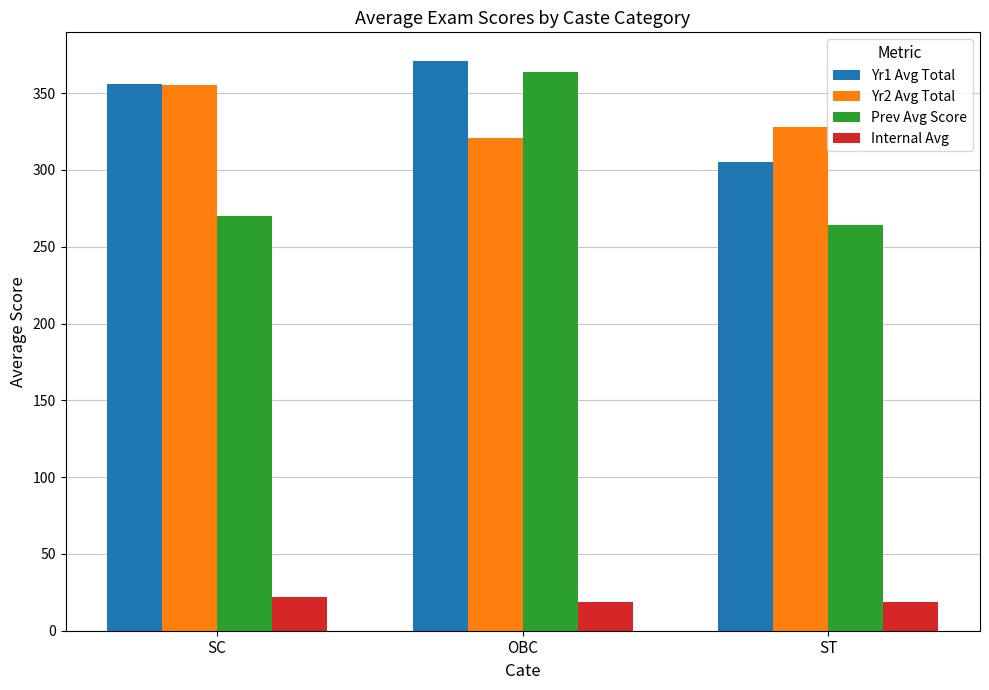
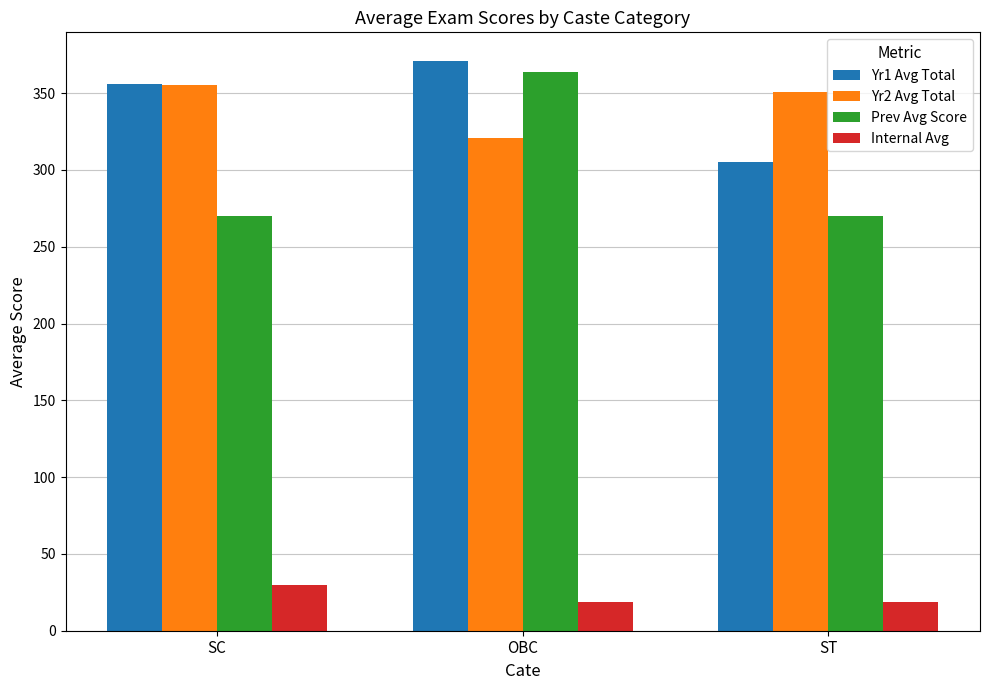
Internal Avg, SC: 22 -> 30
Yr2 Avg Total, ST: 328 -> 351
Prev Avg Score, ST: 264 -> 270
